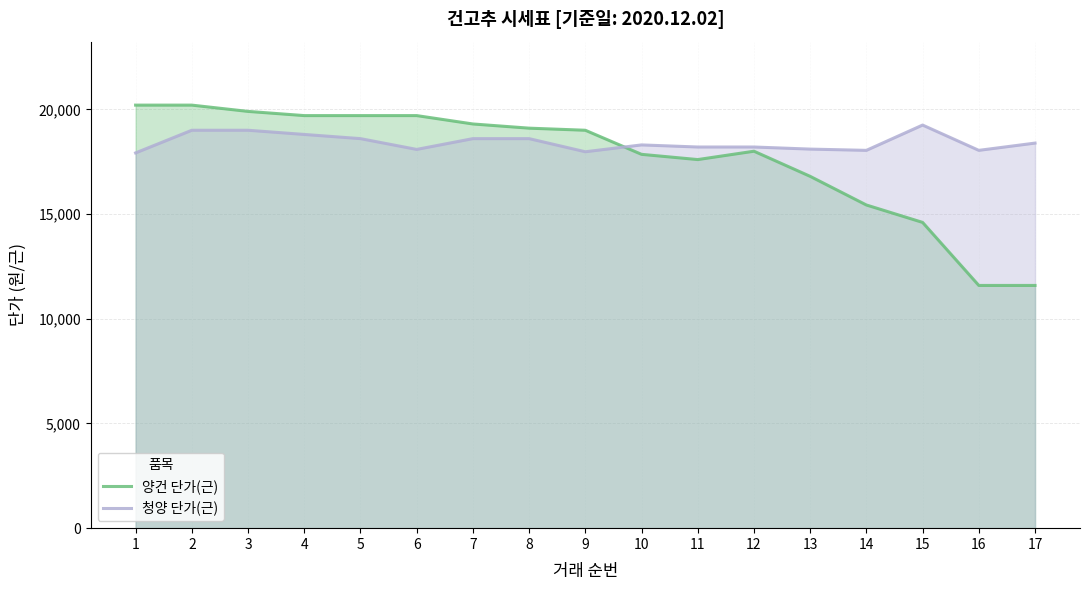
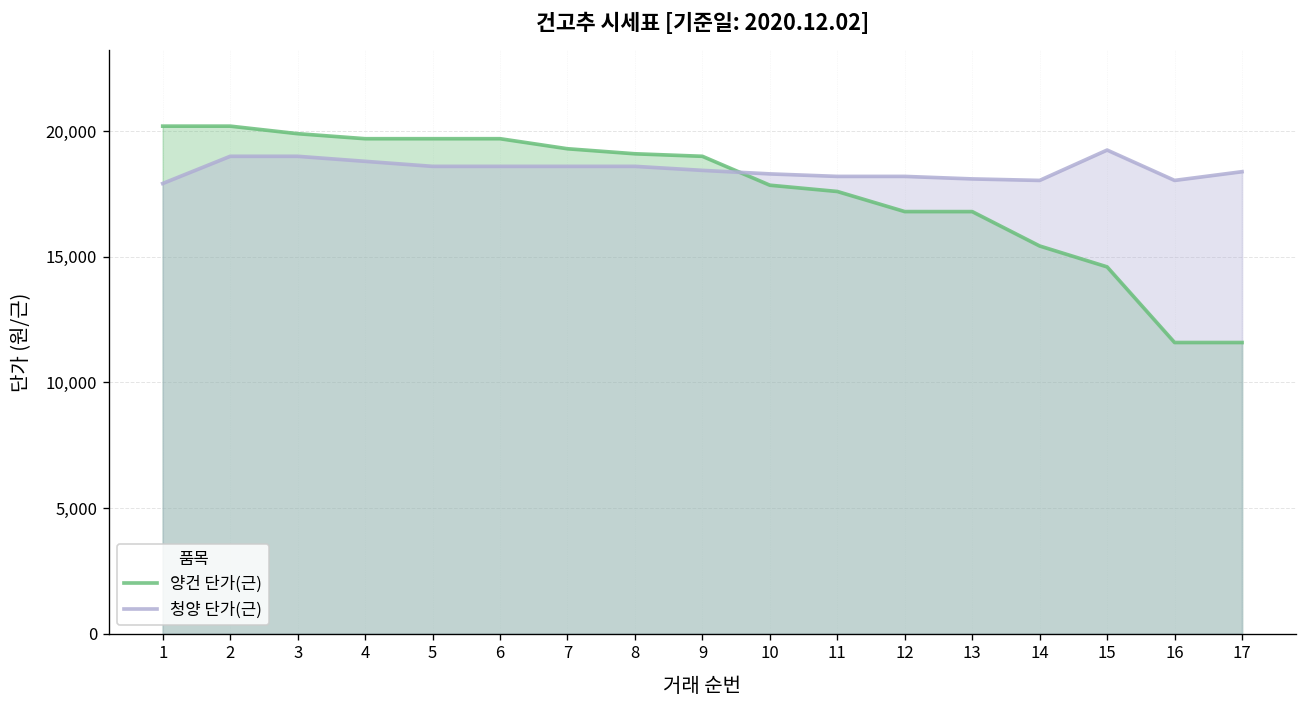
청양 단가(근), 6: 18,100 -> 18,600
청양 단가(근), 9: 18,000 -> 18,400
양건 단가(근), 12: 18,000 -> 16,800
